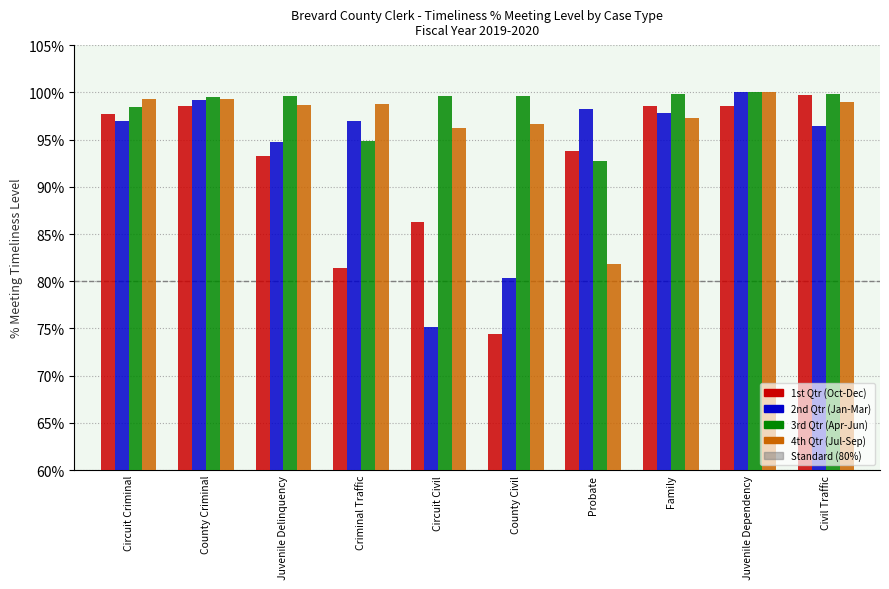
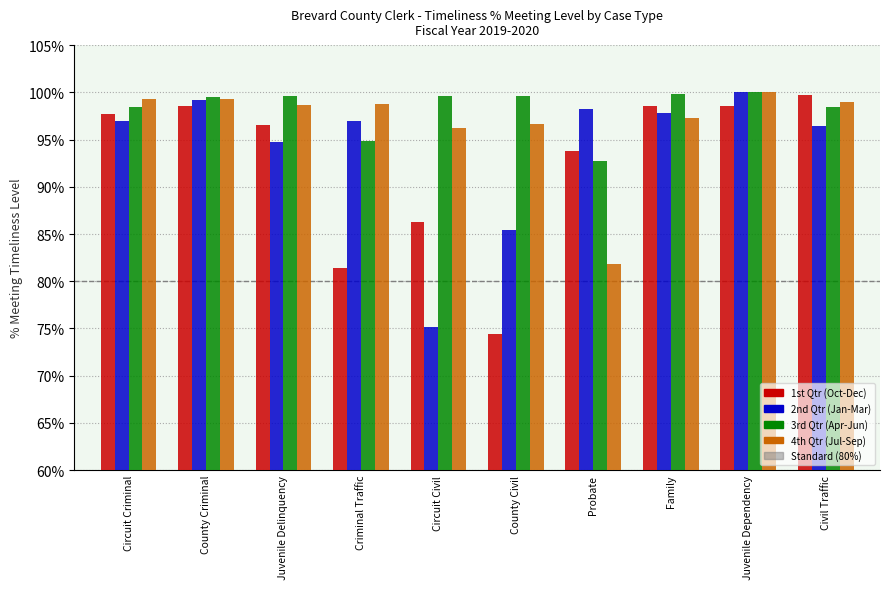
1st Qtr (Oct-Dec), Juvenile Delinquency: 93% -> 97%
2nd Qtr (Jan-Mar), County Civil: 80% -> 85%
3rd Qtr (Apr-Jun), Civil Traffic: 100% -> 98%
